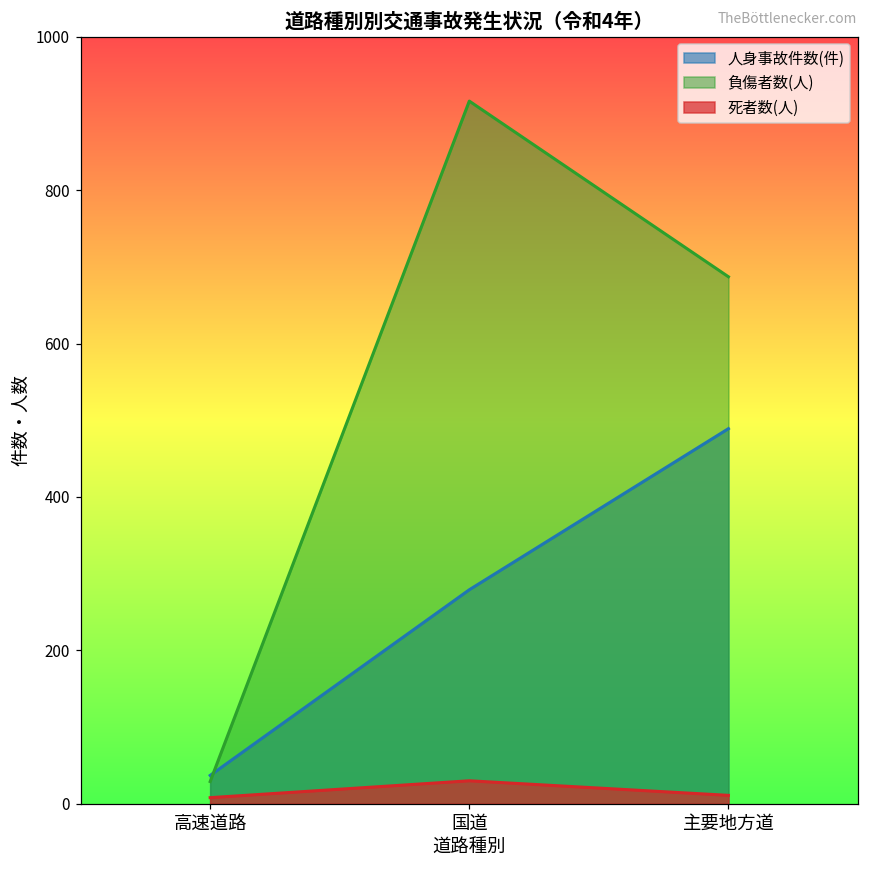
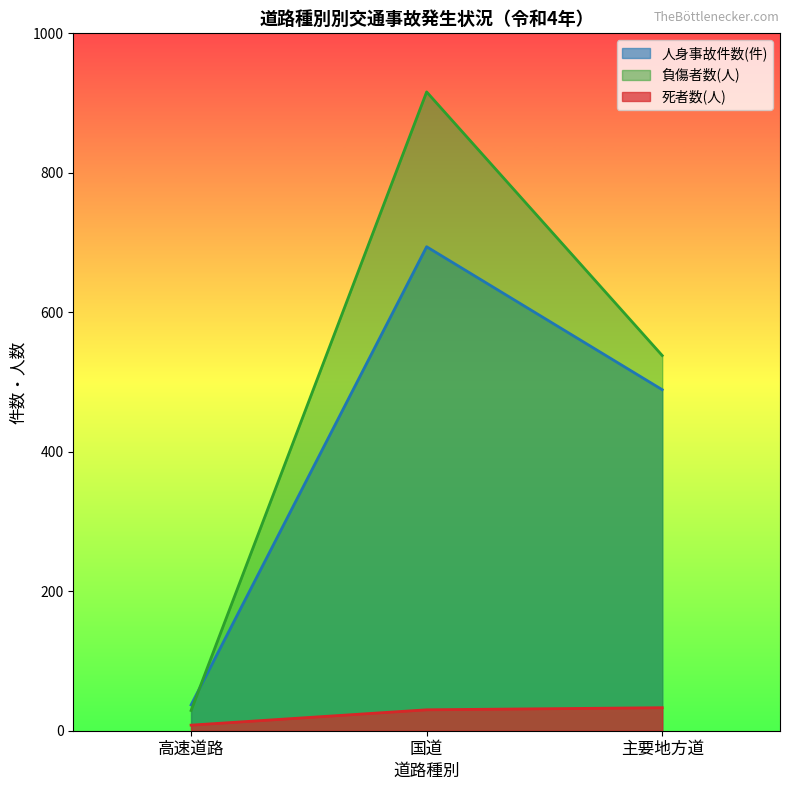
人身事故件数(件), 国道: 280 -> 690
負傷者数(人), 主要地方道: 690 -> 540
死者数(人), 主要地方道: 10 -> 30
